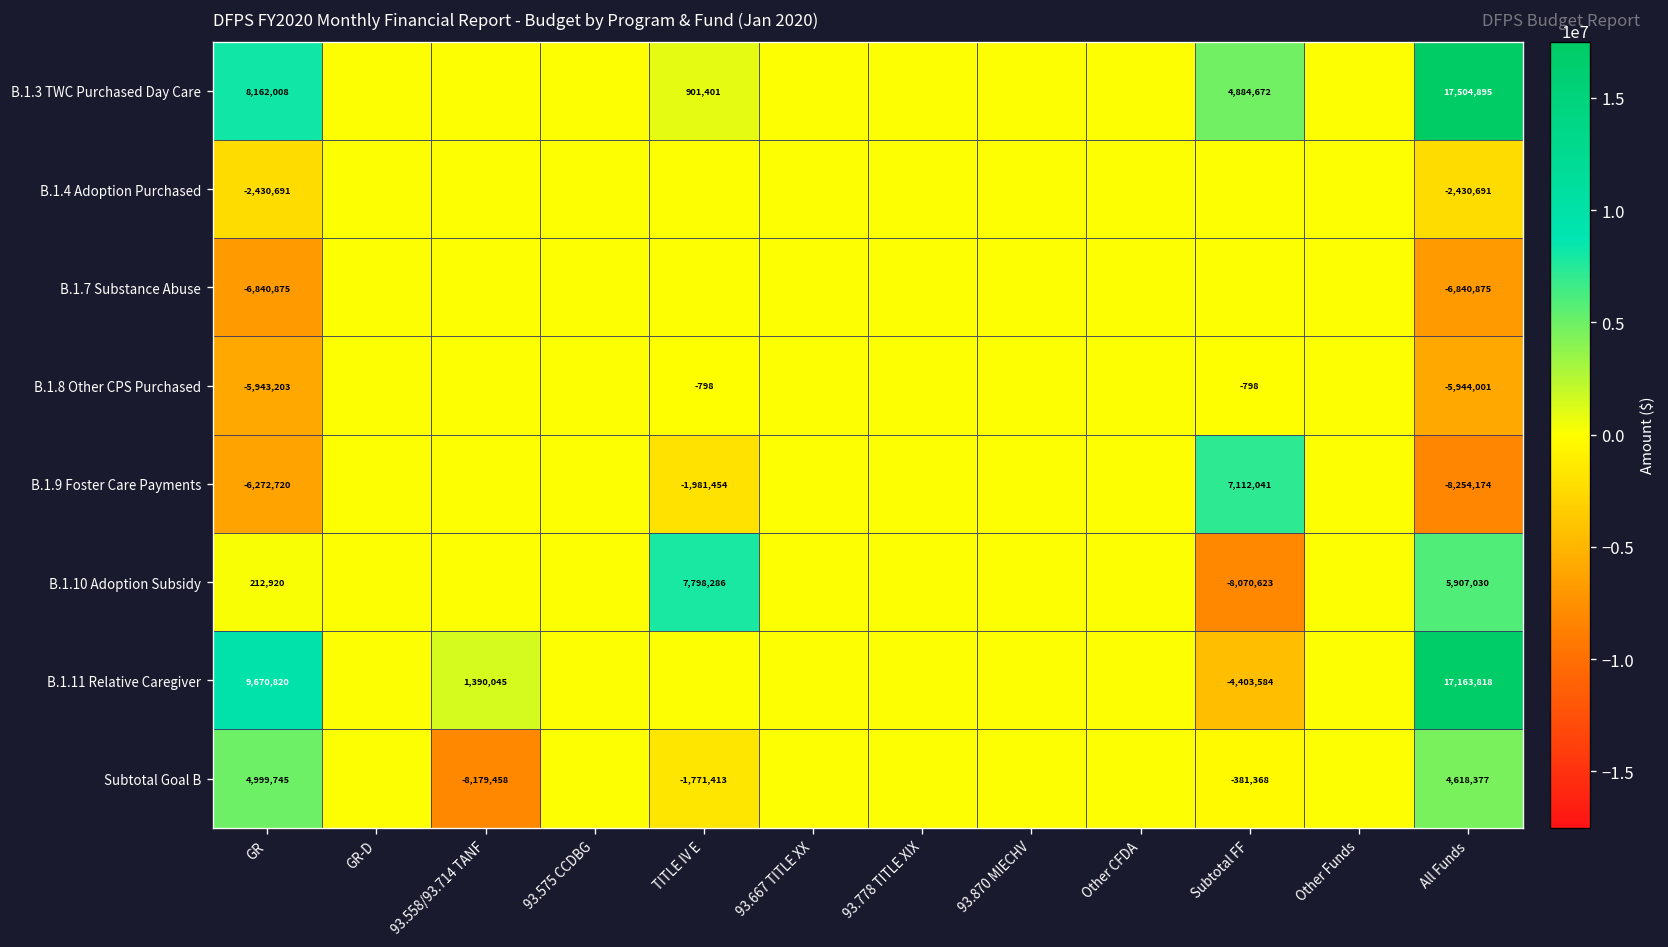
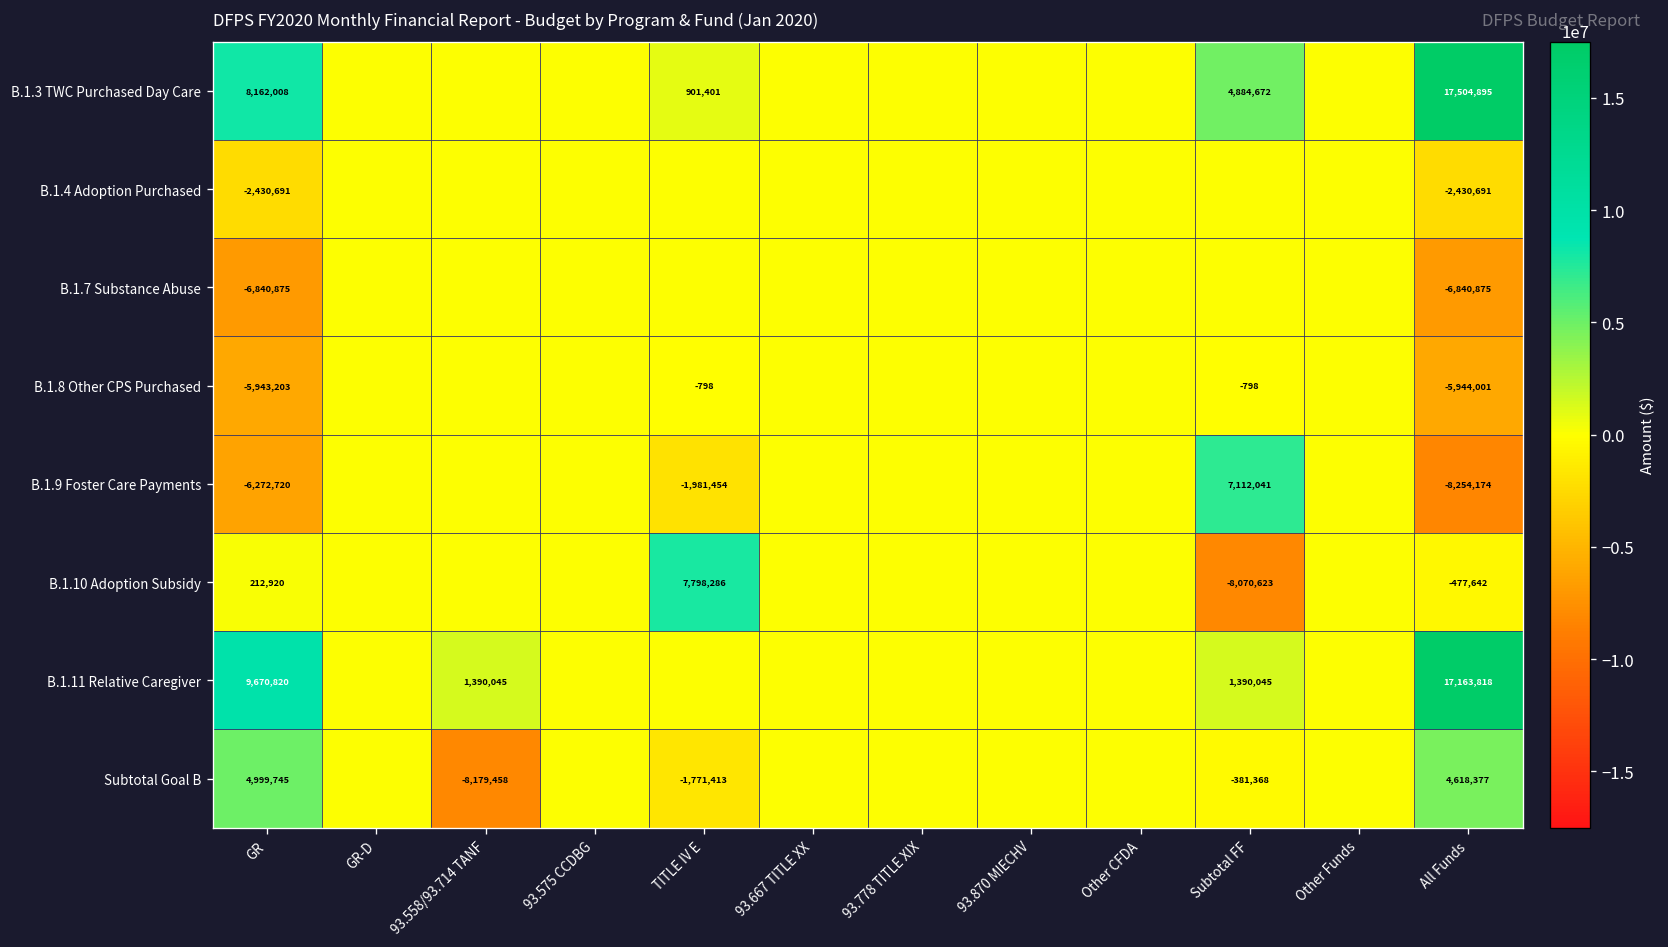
B.1.10 Adoption Subsidy, All Funds: 5,907,030 -> -477,642
B.1.11 Relative Caregiver, Subtotal FF: -4,403,584 -> 1,390,045
